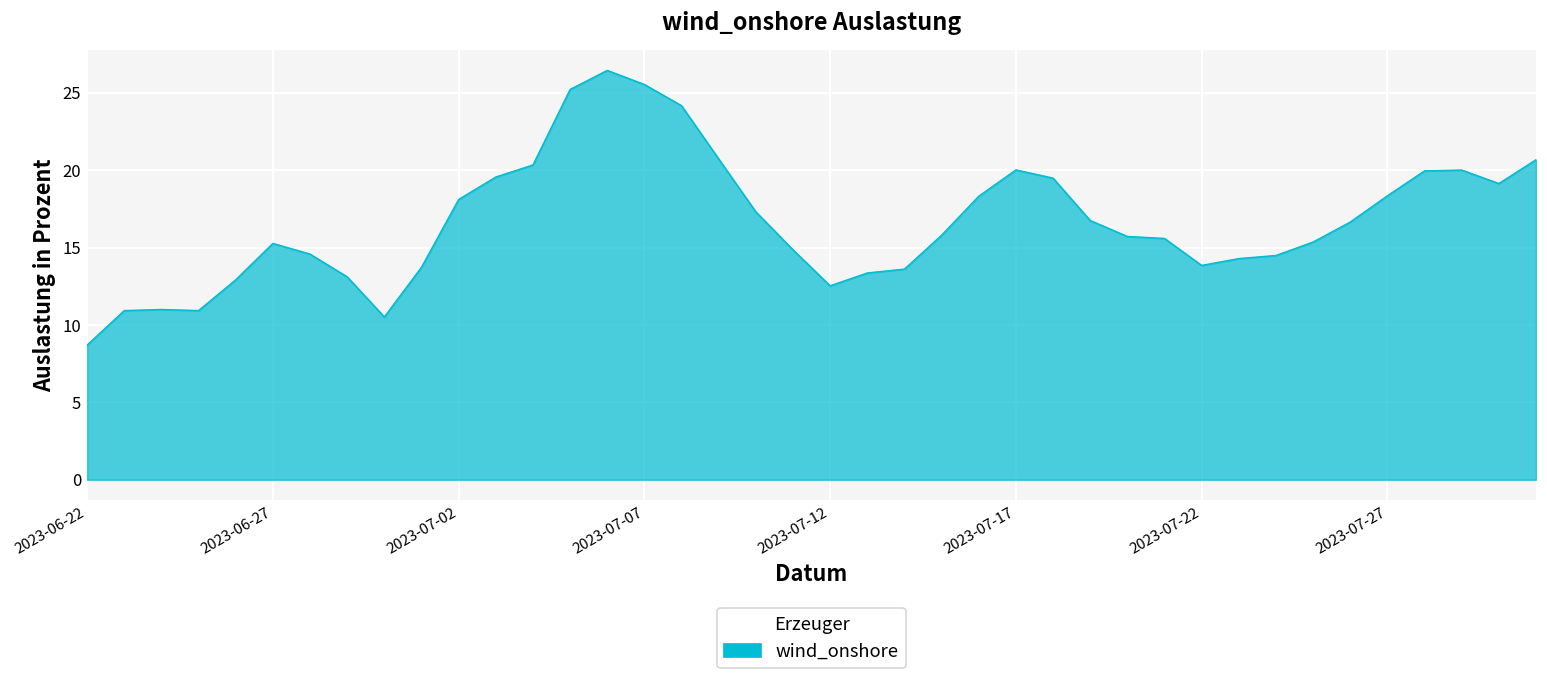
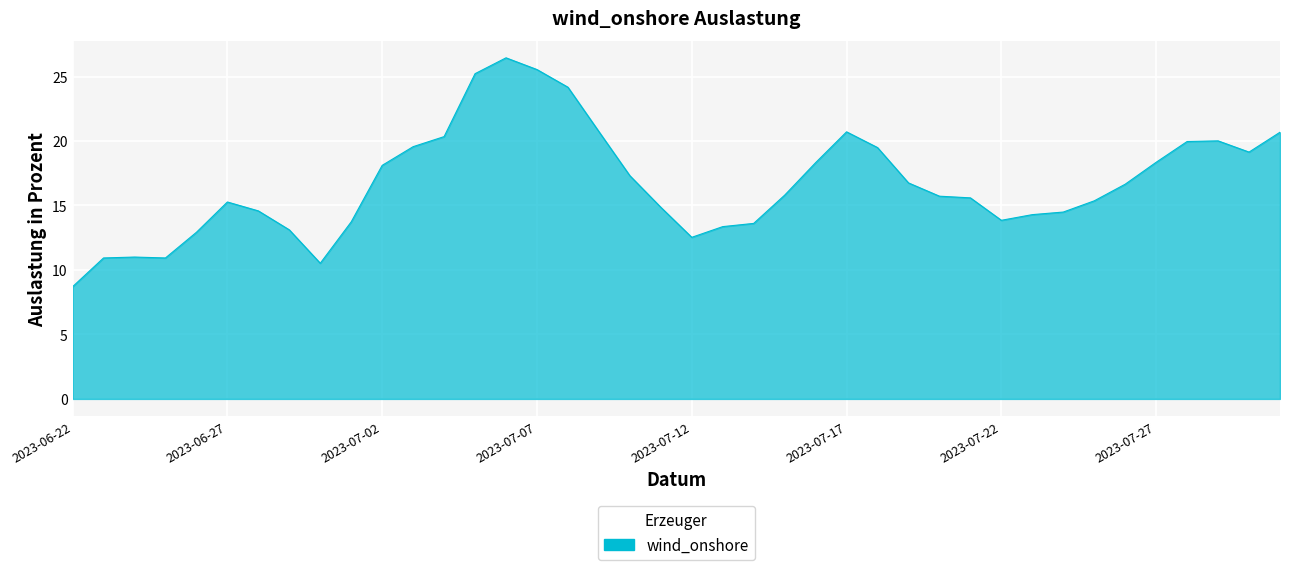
2023-07-17: 20.0 -> 20.7
